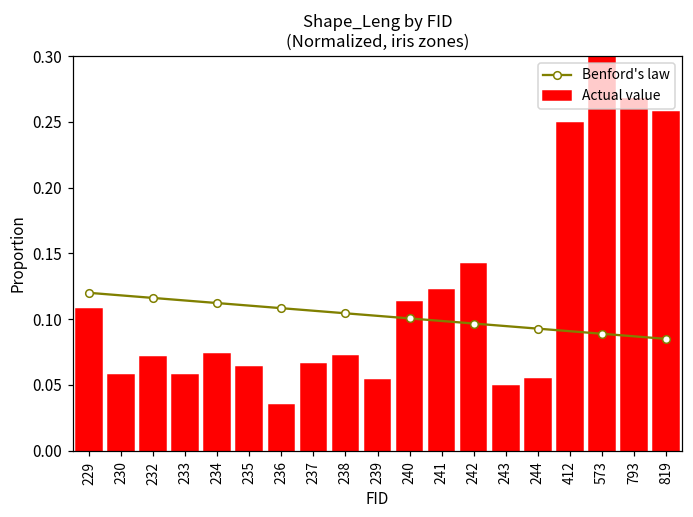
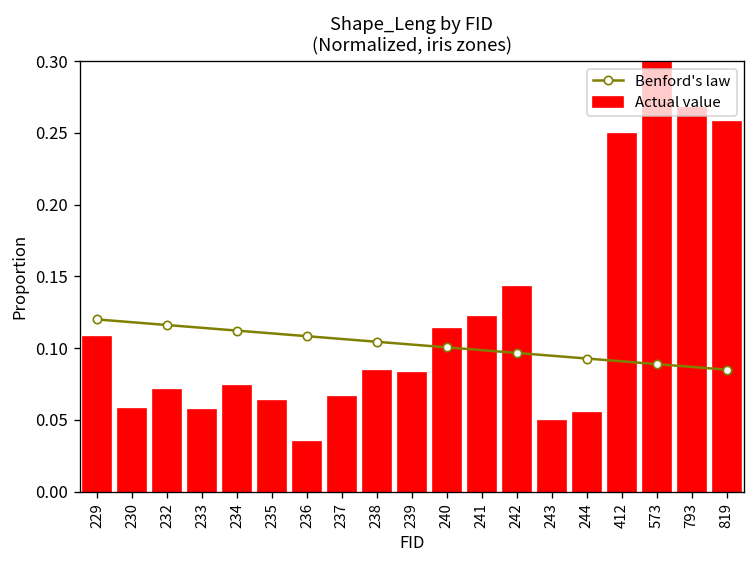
Actual value, 238: 0.072 -> 0.084
Actual value, 239: 0.053 -> 0.083
